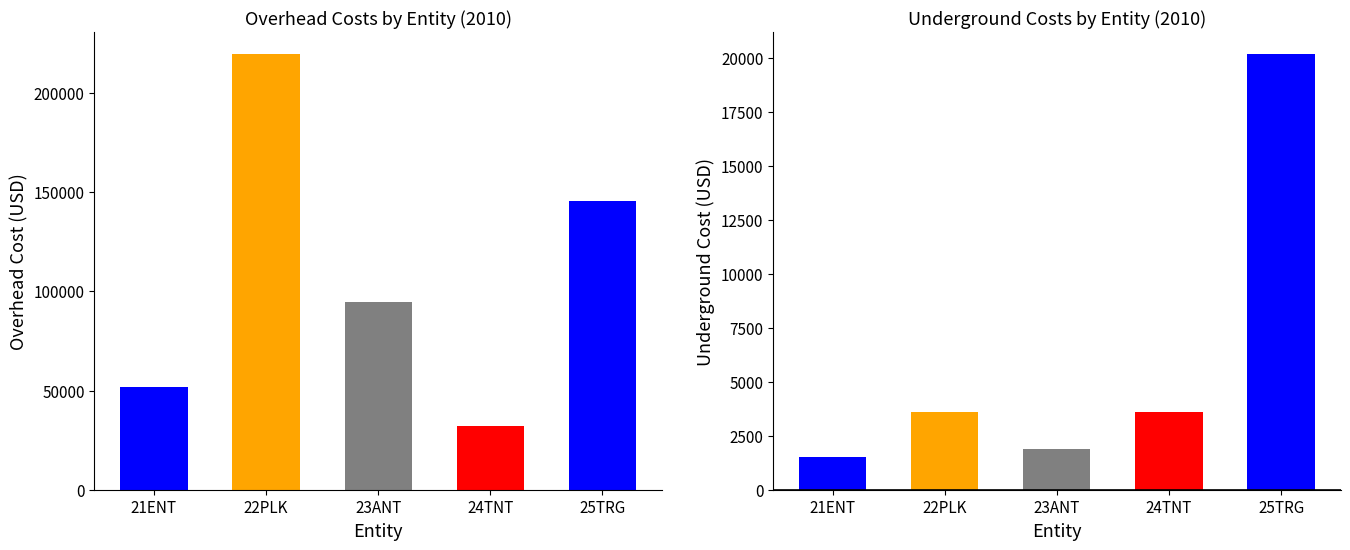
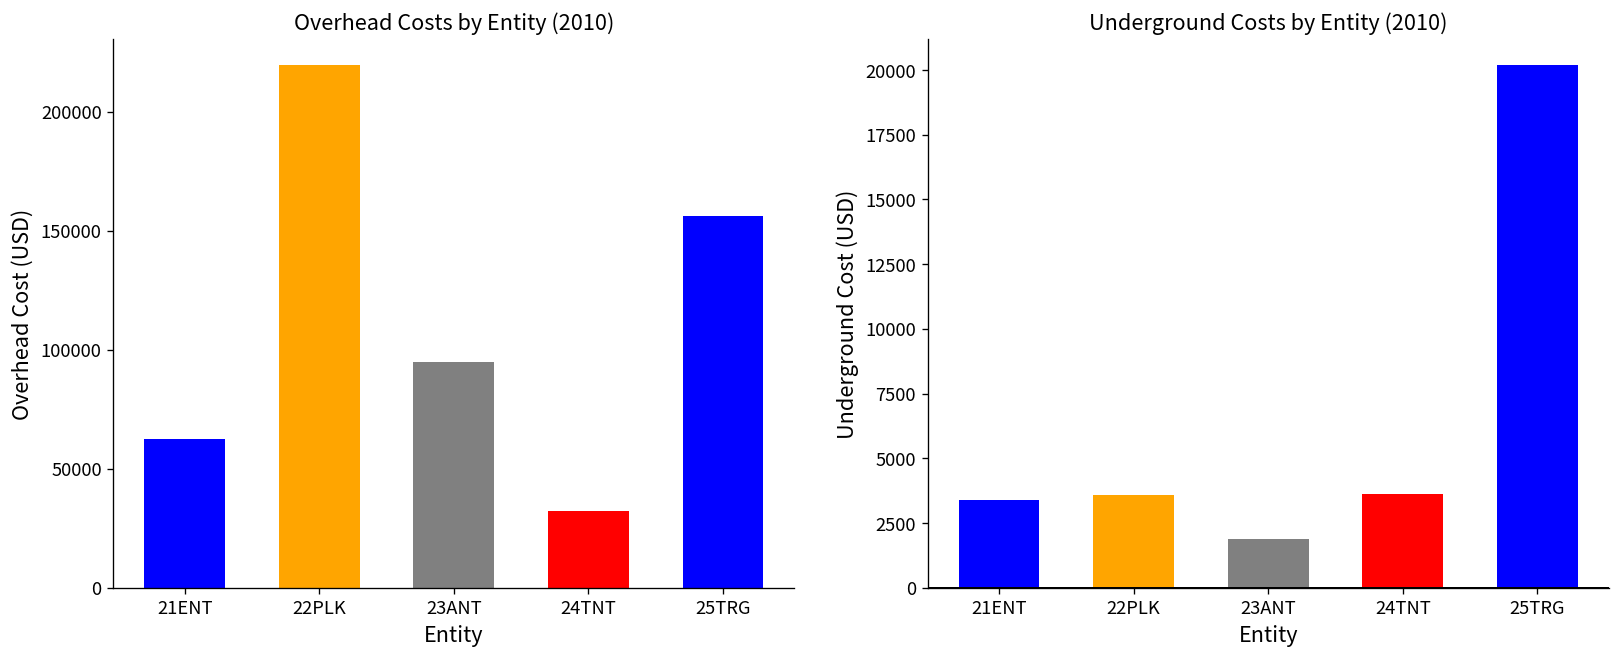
Overhead Costs by Entity (2010), 21ENT: 52000 -> 63000
Overhead Costs by Entity (2010), 25TRG: 145000 -> 156000
Underground Costs by Entity (2010), 21ENT: 1500 -> 3400
